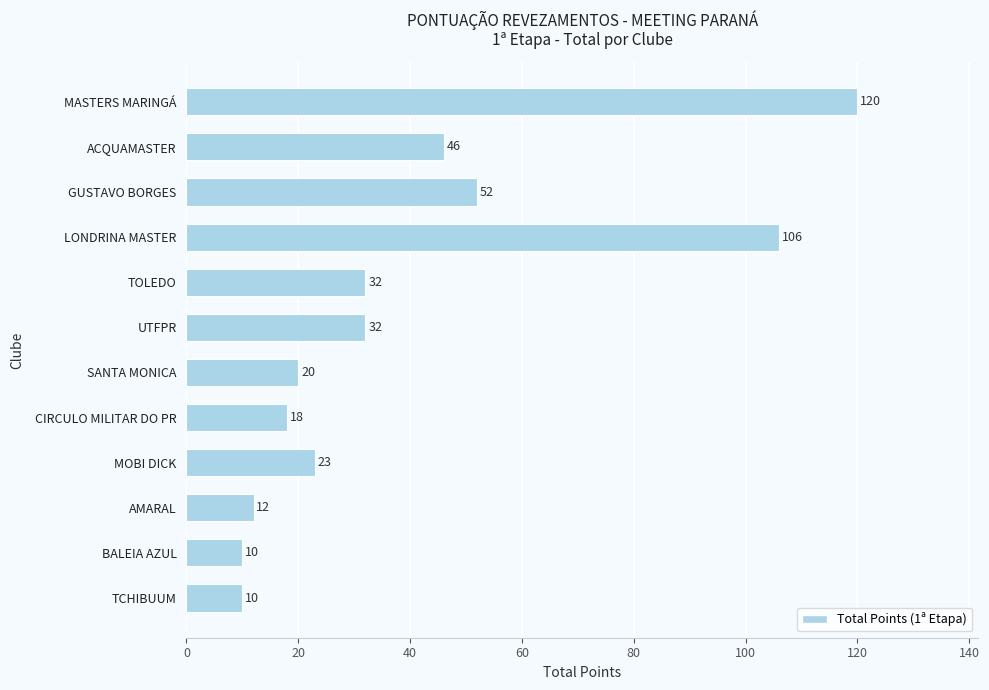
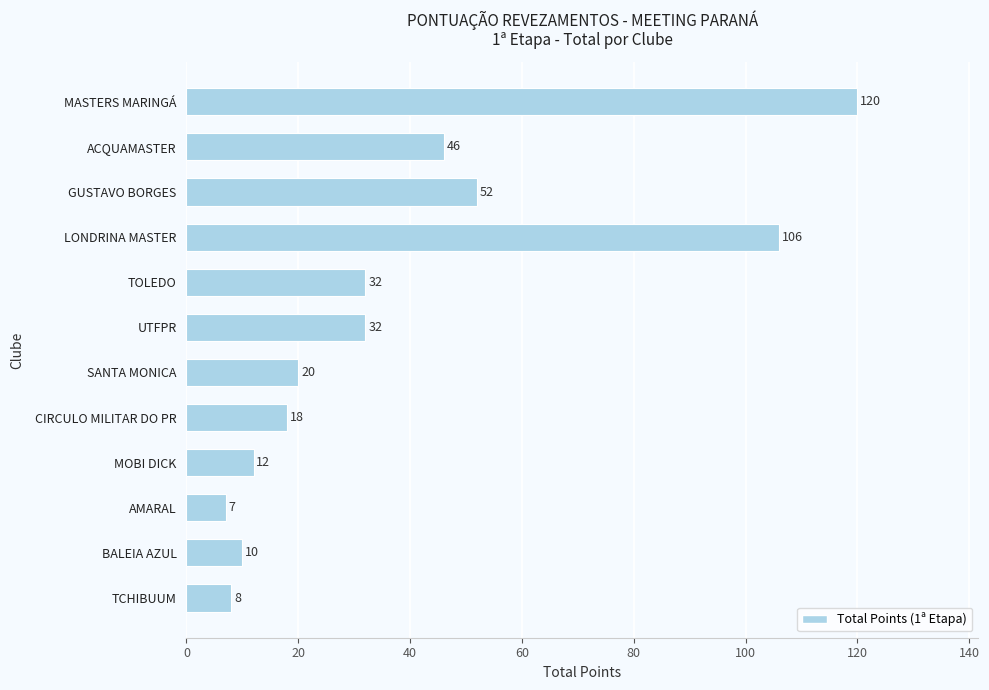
MOBI DICK: 23 -> 12
AMARAL: 12 -> 7
TCHIBUUM: 10 -> 8
